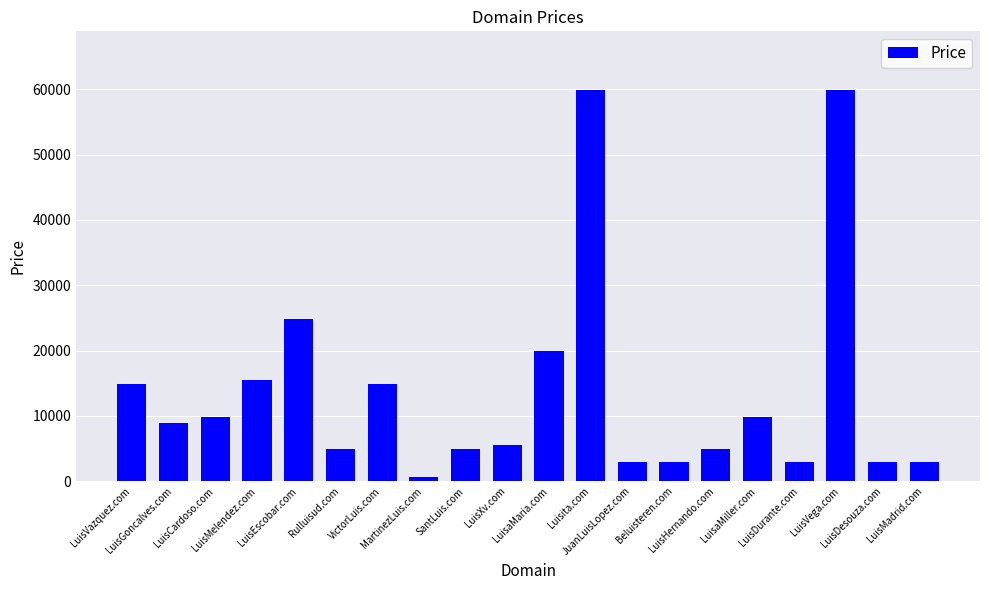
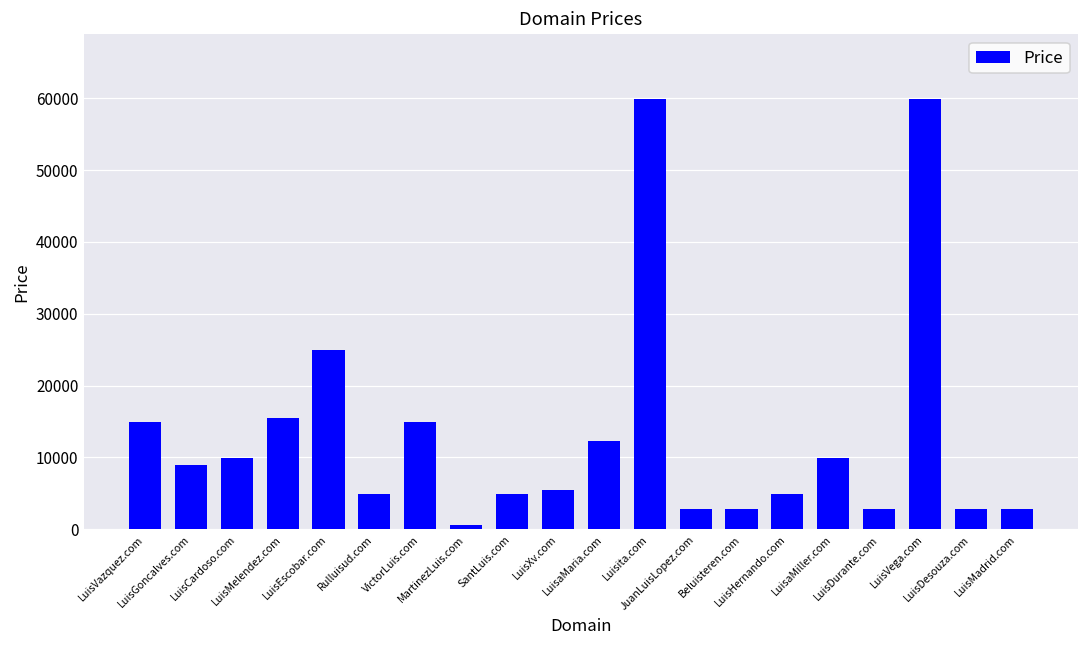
LuisaMaria.com: 20000 -> 12000
